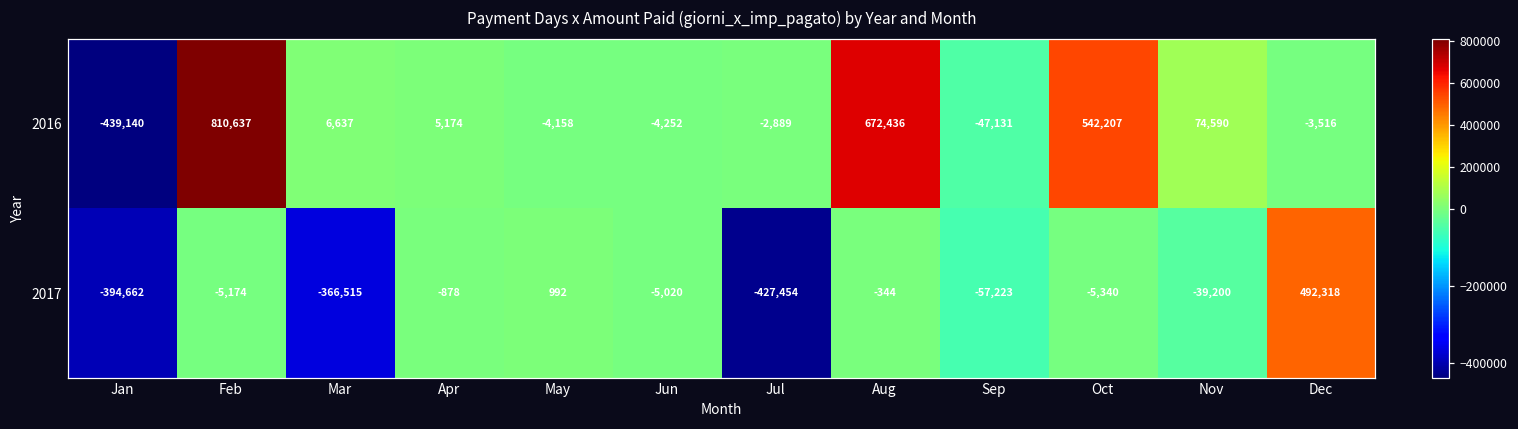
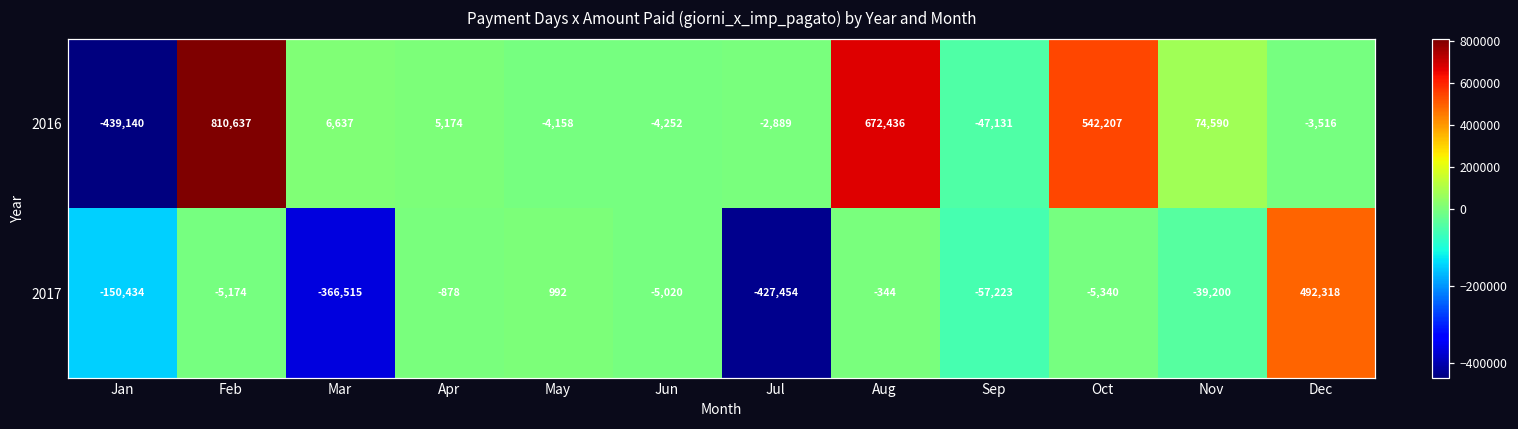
2017, Jan: -394,662 -> -150,434
